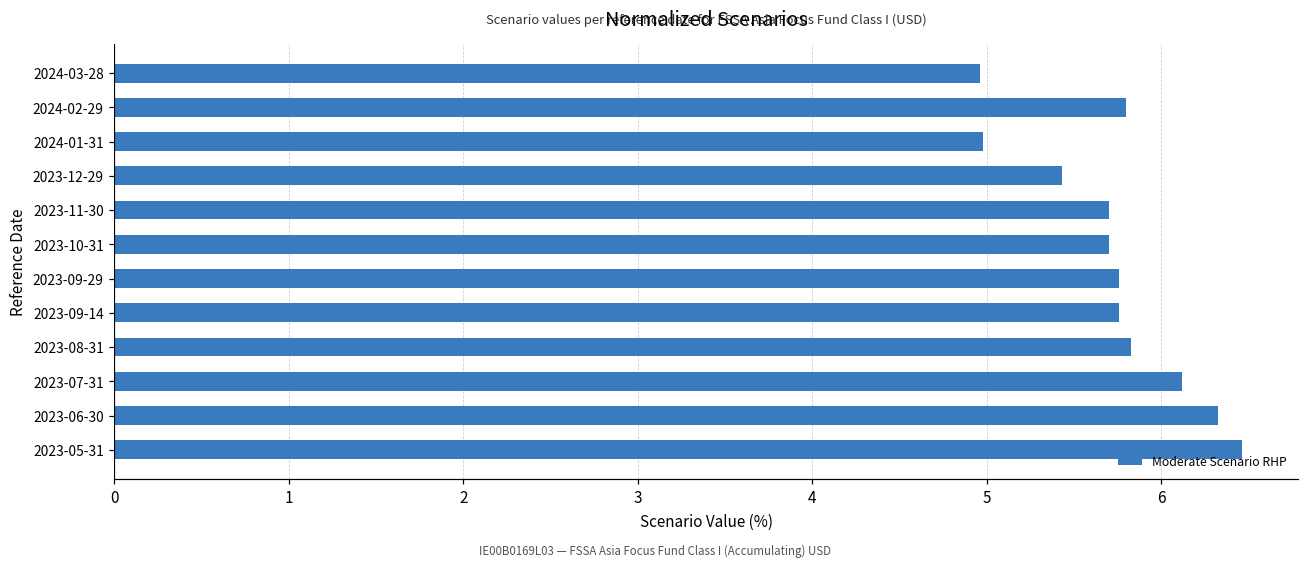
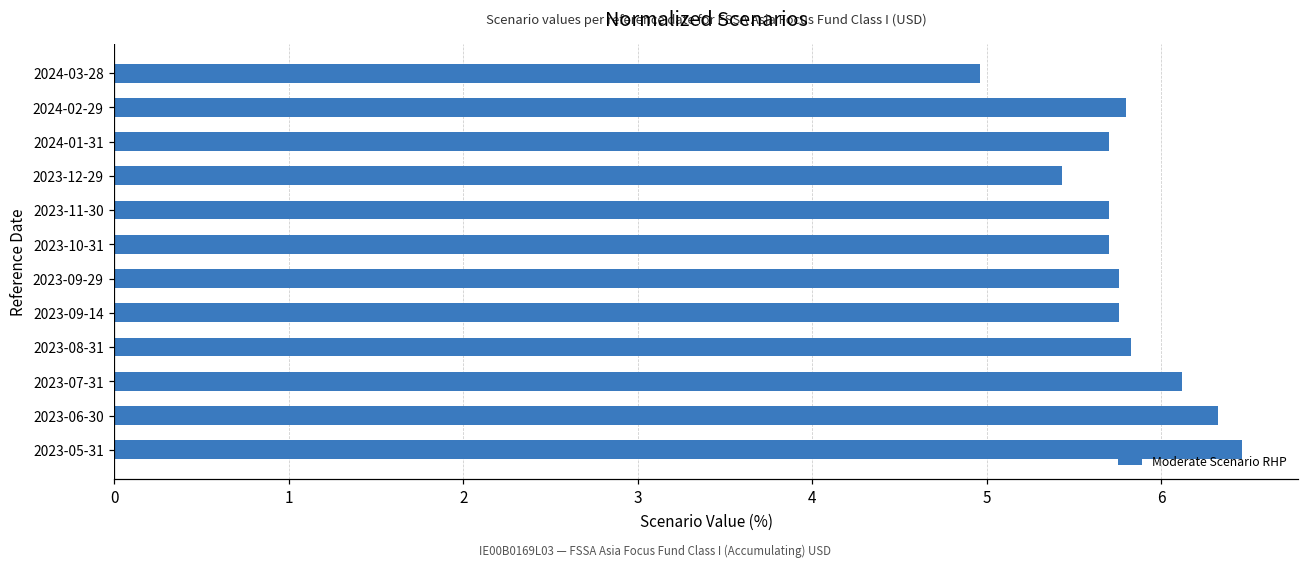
2024-01-31: 4.98 -> 5.70
